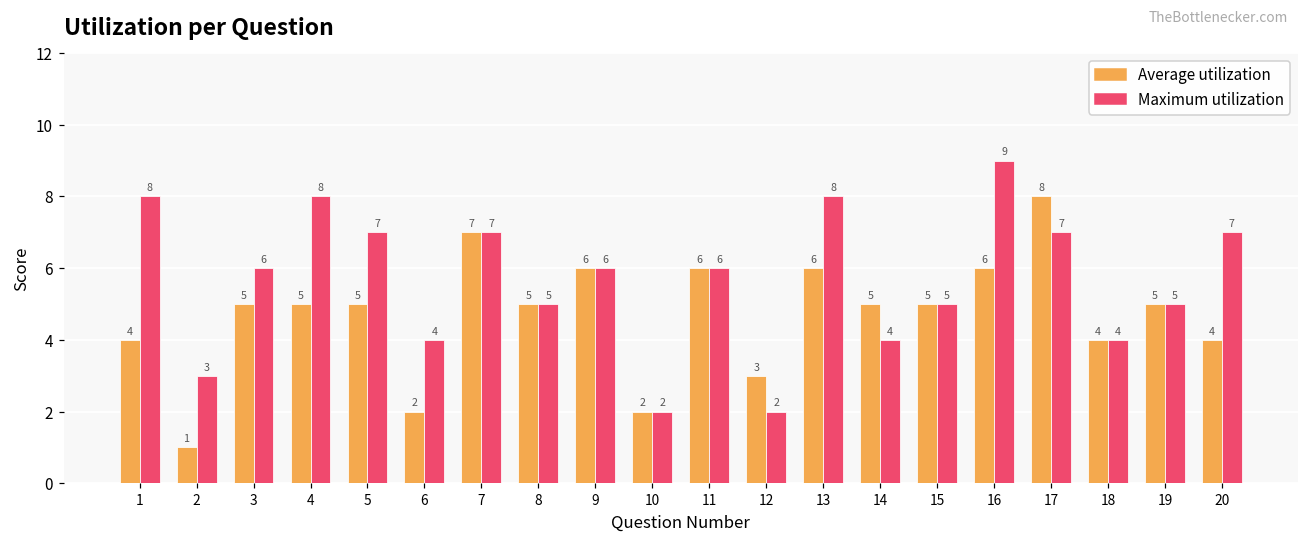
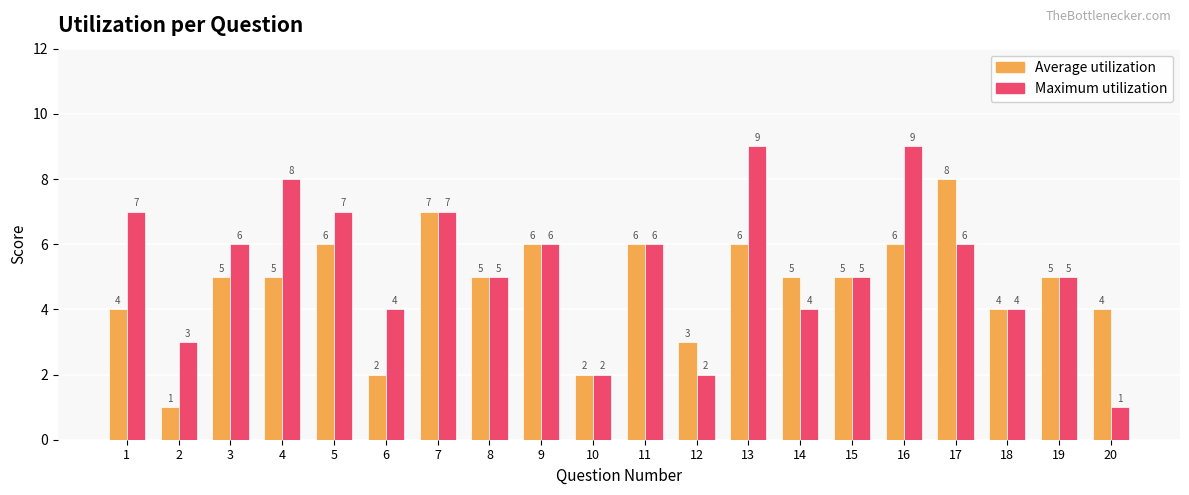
Maximum utilization, 1: 8 -> 7
Average utilization, 5: 5 -> 6
Maximum utilization, 13: 8 -> 9
Maximum utilization, 17: 7 -> 6
Maximum utilization, 20: 7 -> 1
